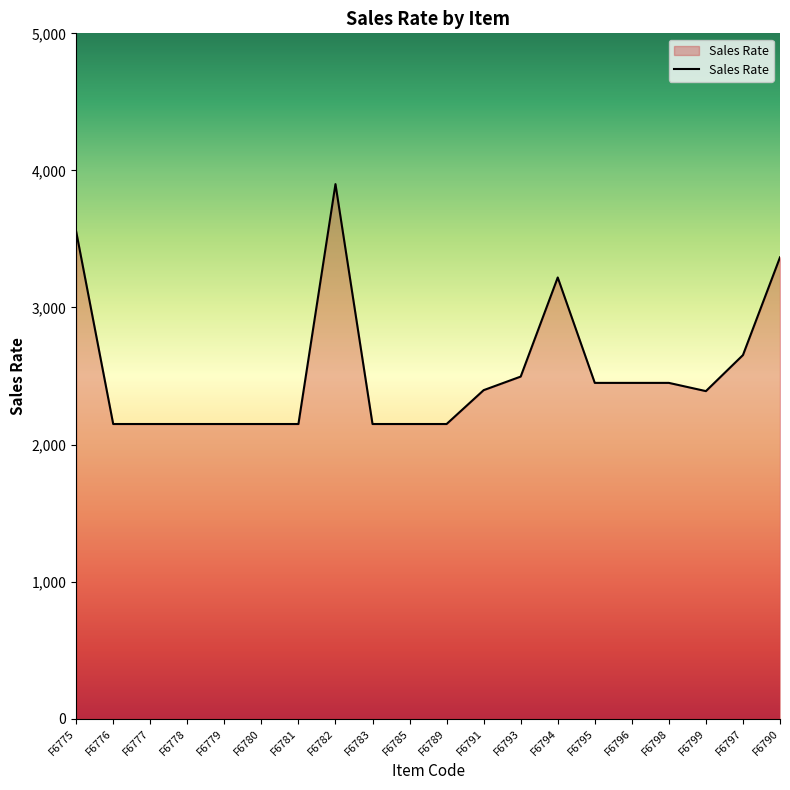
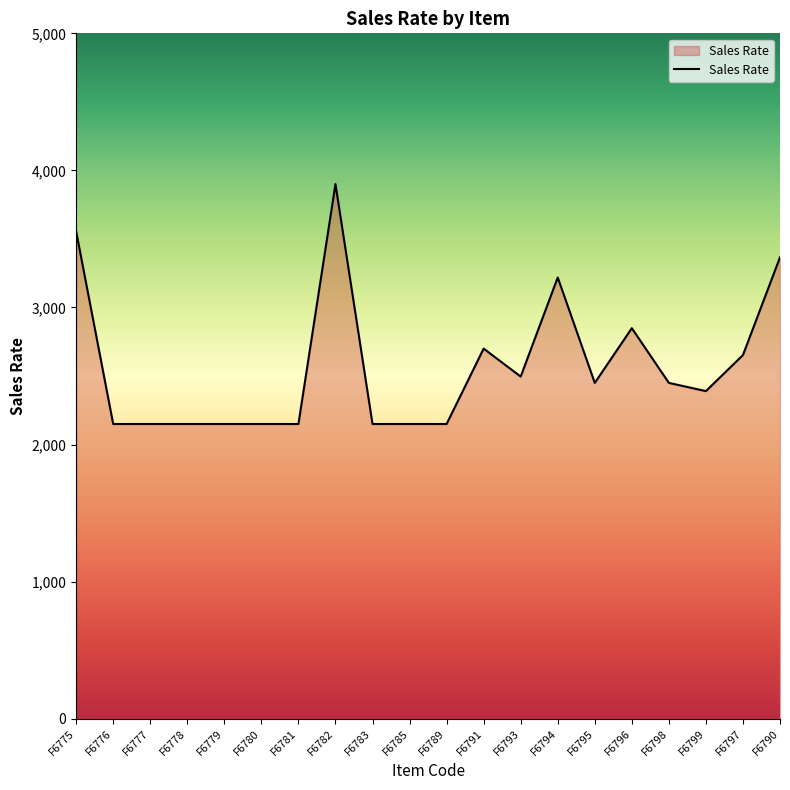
F6791: 2,400 -> 2,700
F6796: 2,450 -> 2,850
